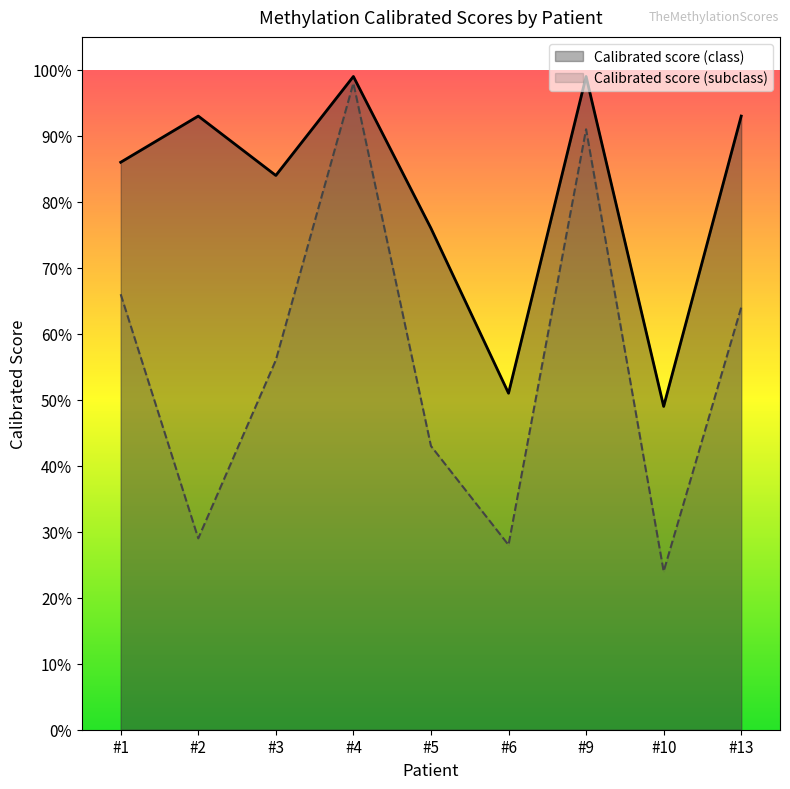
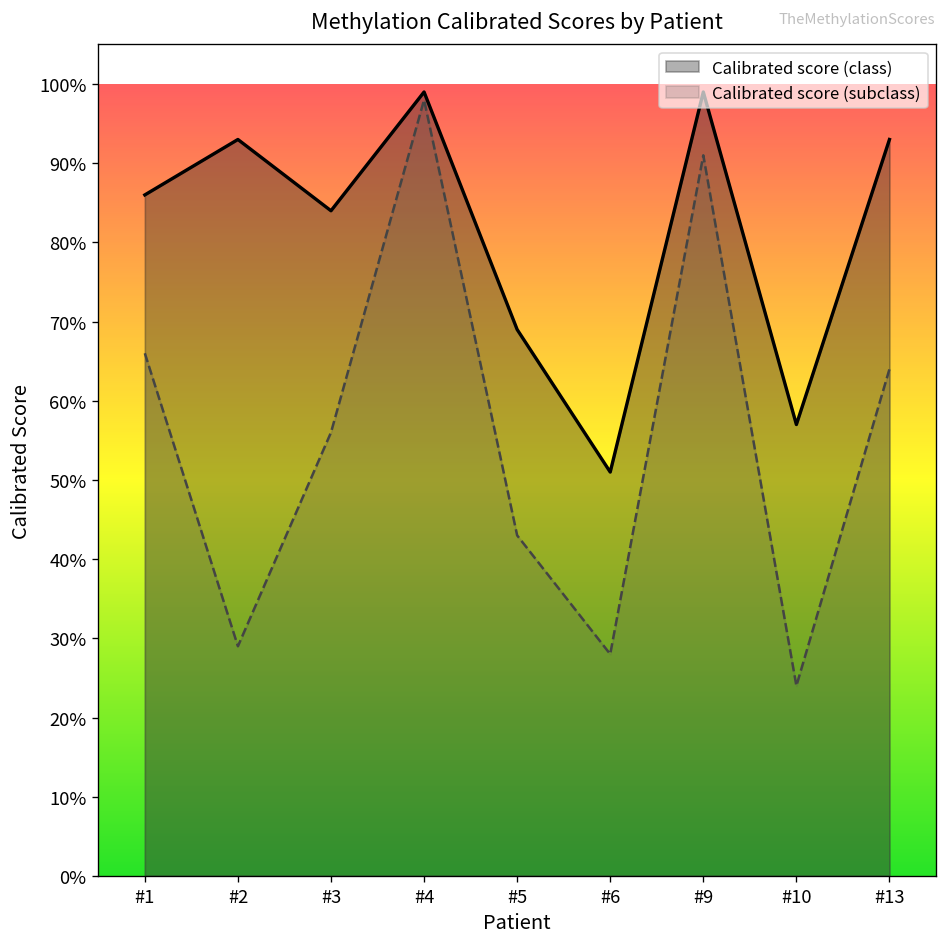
Calibrated score (class), #5: 76% -> 69%
Calibrated score (class), #10: 49% -> 57%
